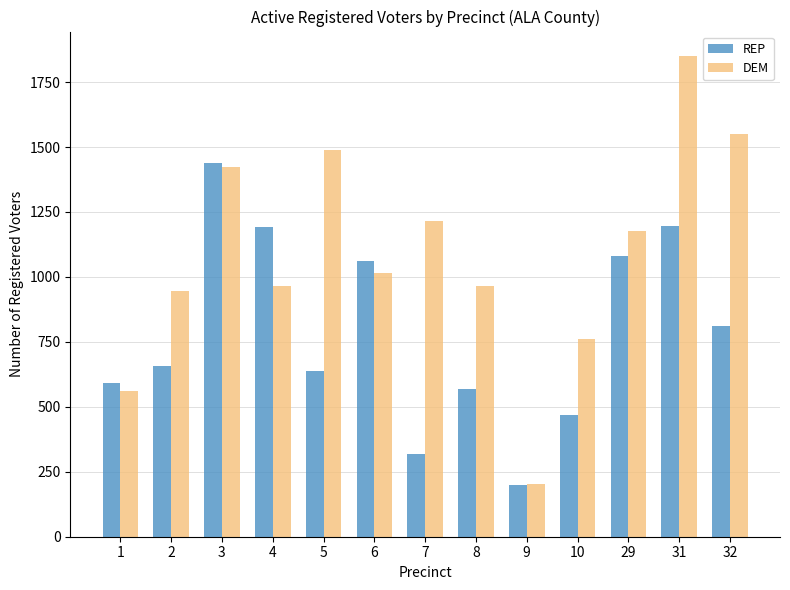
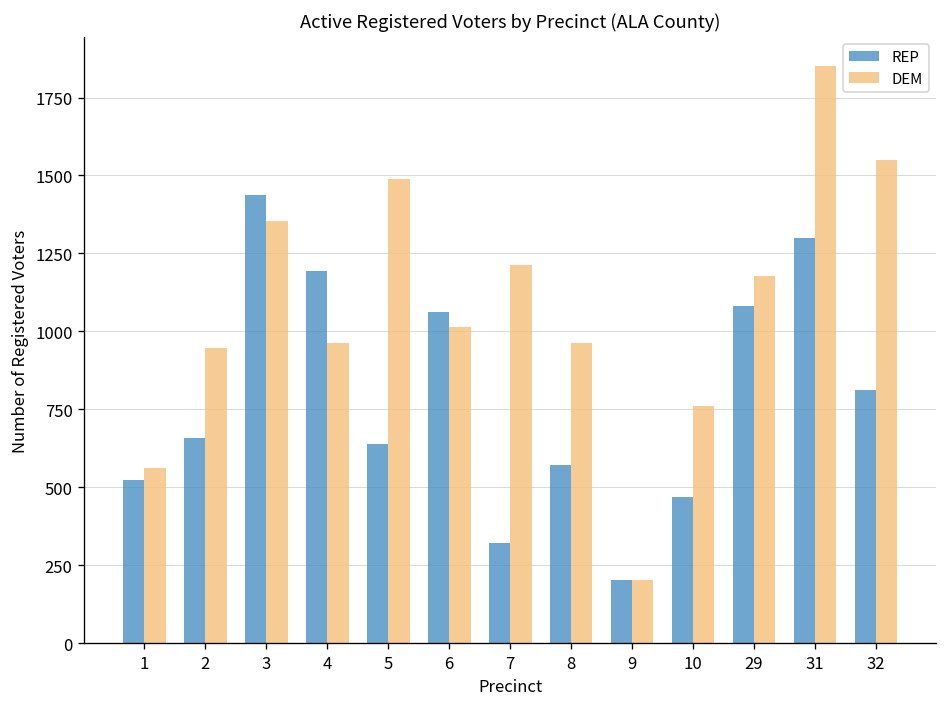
REP, 1: 590 -> 520
DEM, 3: 1420 -> 1350
REP, 31: 1200 -> 1300
